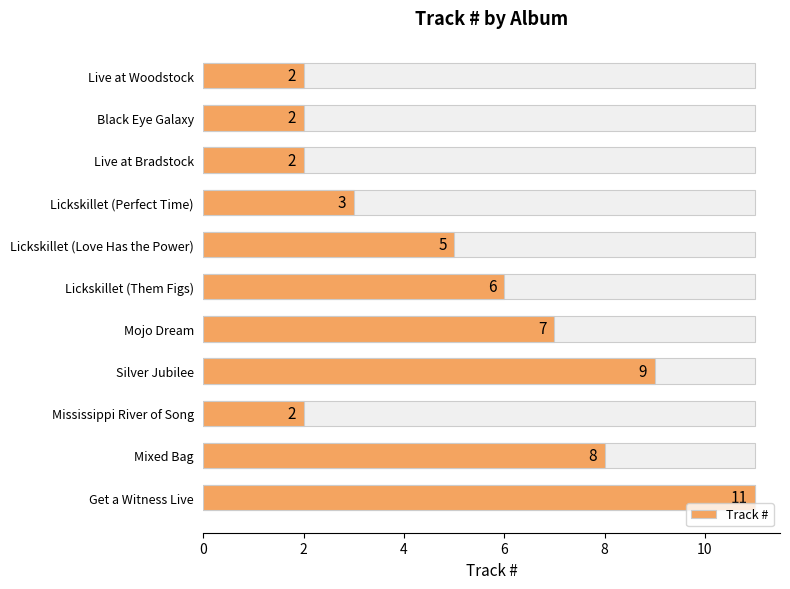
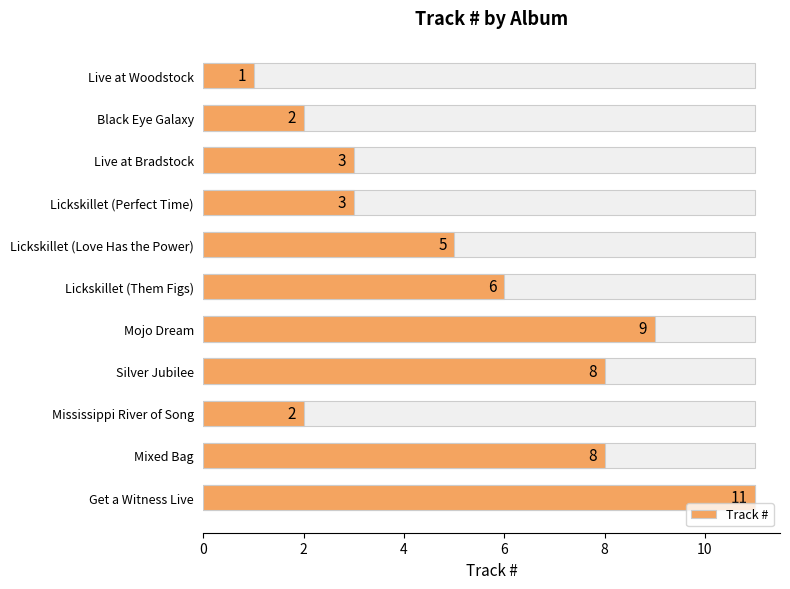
Track #, Live at Woodstock: 2 -> 1
Track #, Live at Bradstock: 2 -> 3
Track #, Mojo Dream: 7 -> 9
Track #, Silver Jubilee: 9 -> 8
